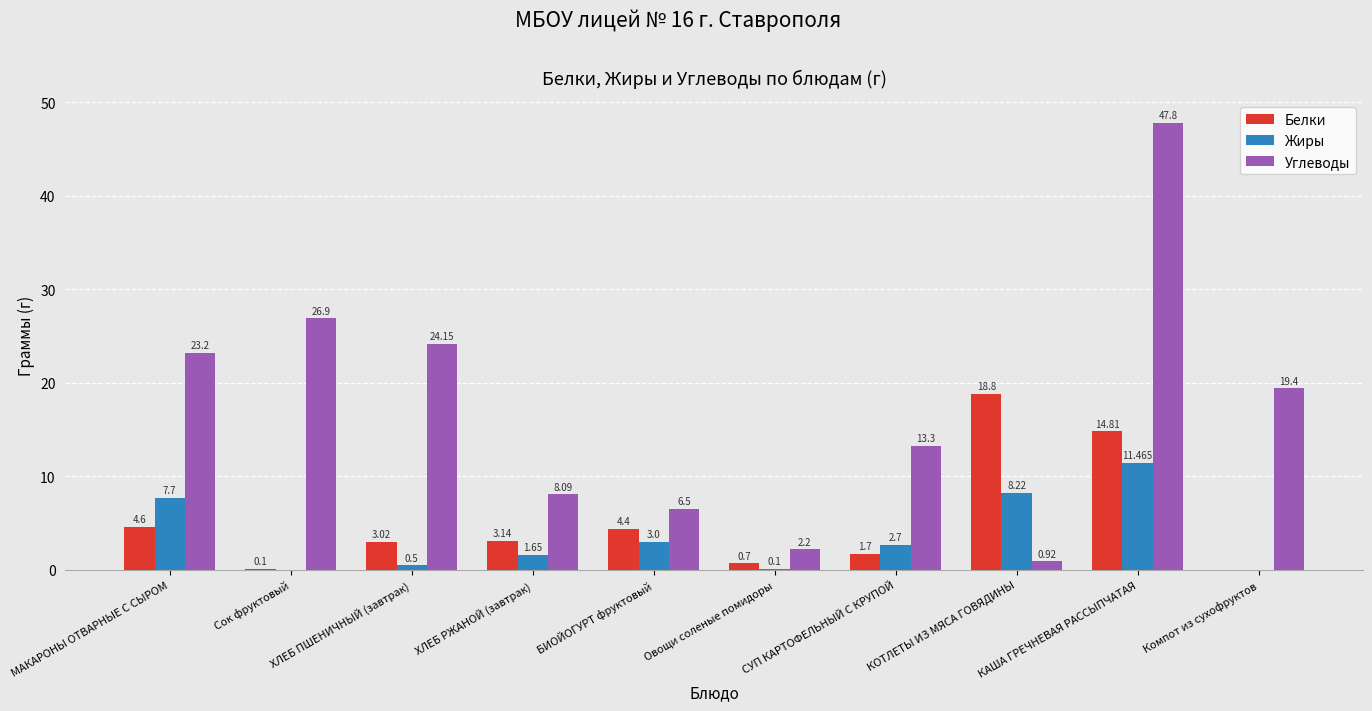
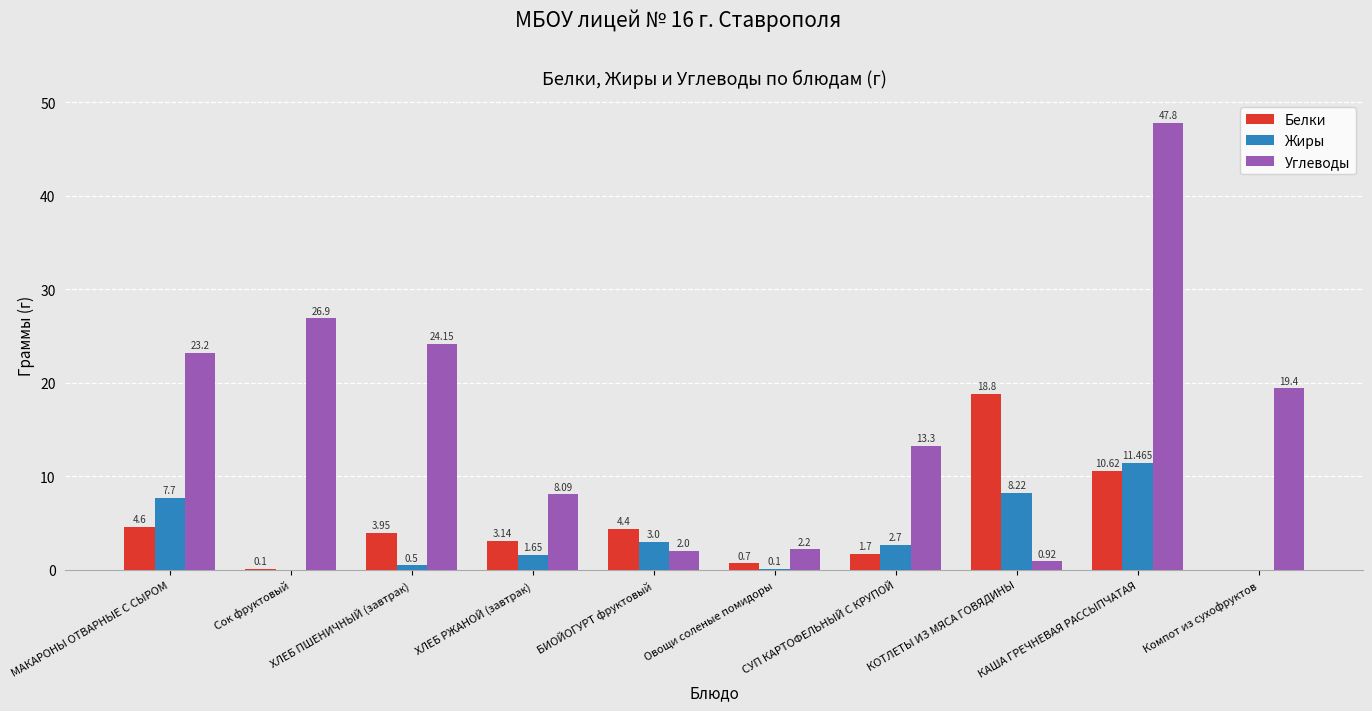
Белки, ХЛЕБ ПШЕНИЧНЫЙ (завтрак): 3.02 -> 3.95
Углеводы, БИОЙОГУРТ фруктовый: 6.5 -> 2.0
Белки, КАША ГРЕЧНЕВАЯ РАССЫПЧАТАЯ: 14.81 -> 10.62
